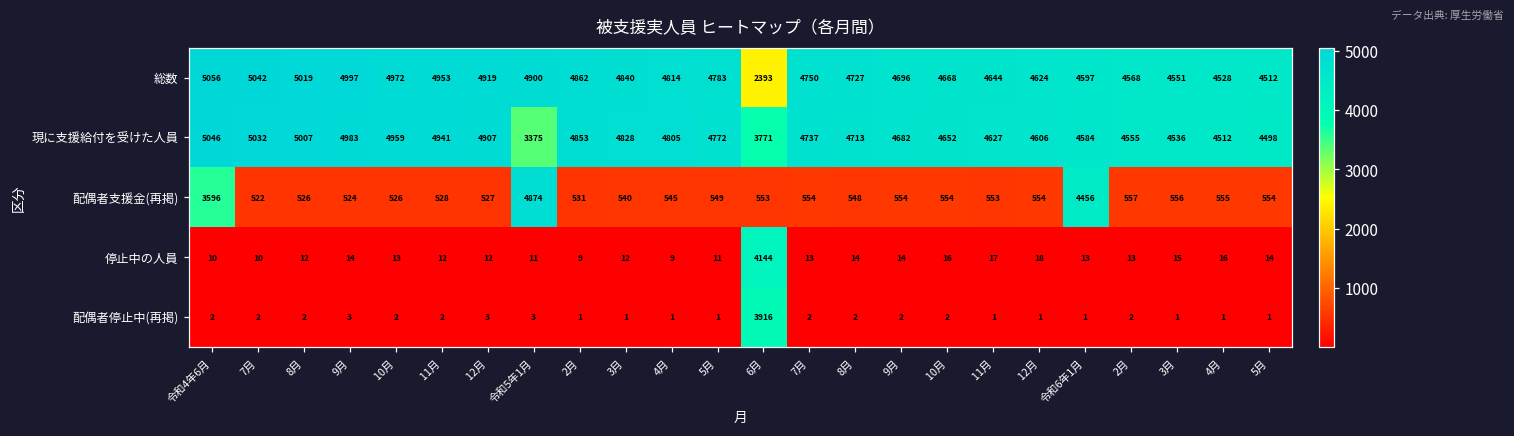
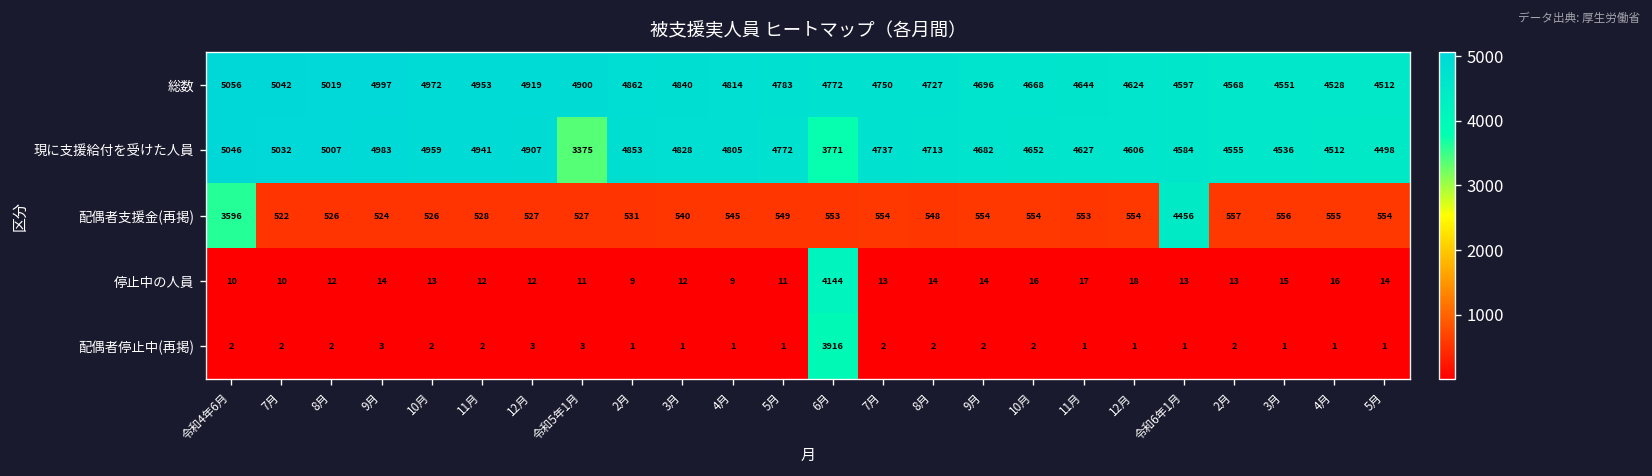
総数, 6月: 2393 -> 4772
配偶者支援金(再掲), 令和5年1月: 4874 -> 527
